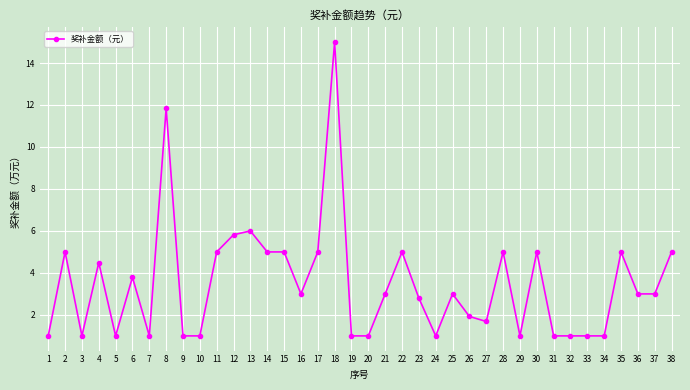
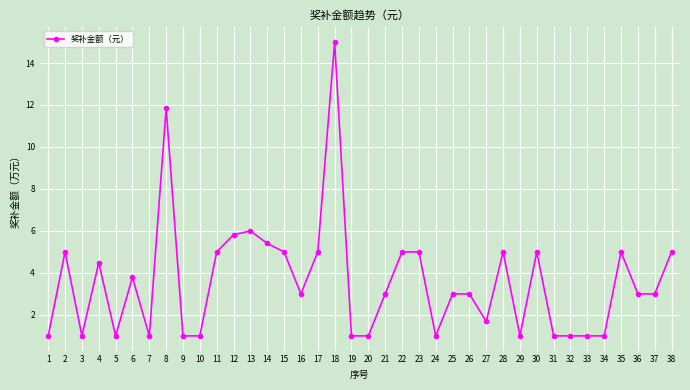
14: 5.0 -> 5.4
23: 2.8 -> 5.0
26: 1.9 -> 3.0
